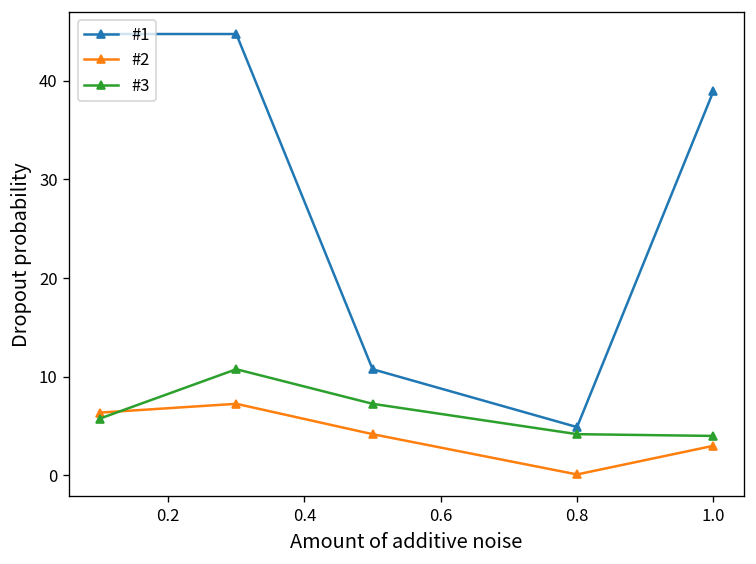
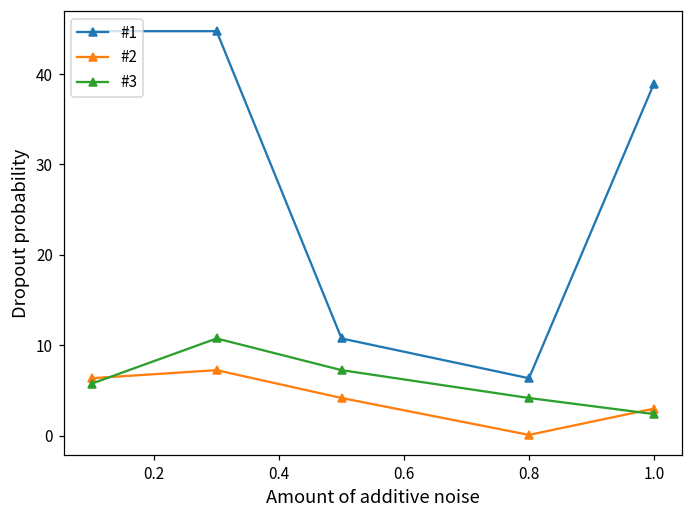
#1, 0.8: 5 -> 6
#3, 1.0: 4 -> 2
